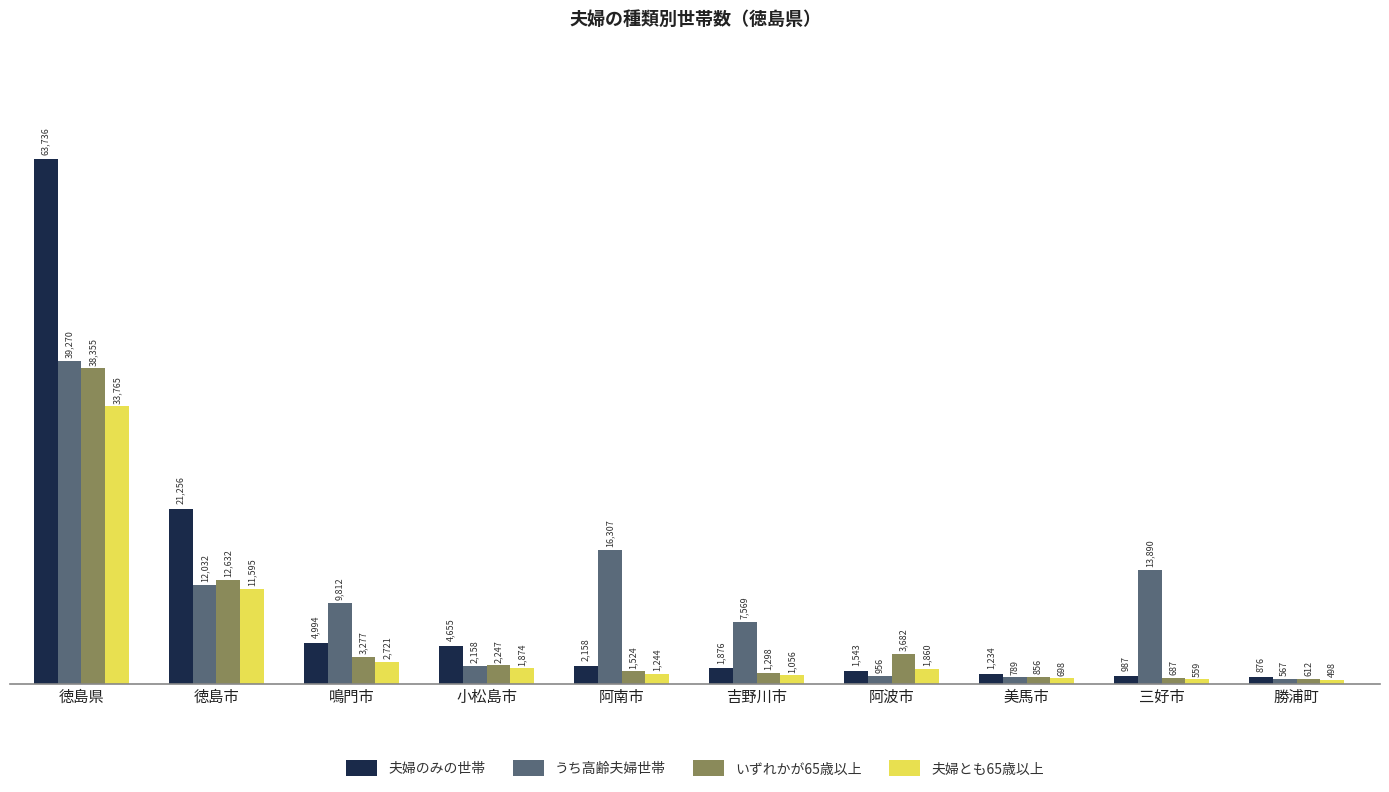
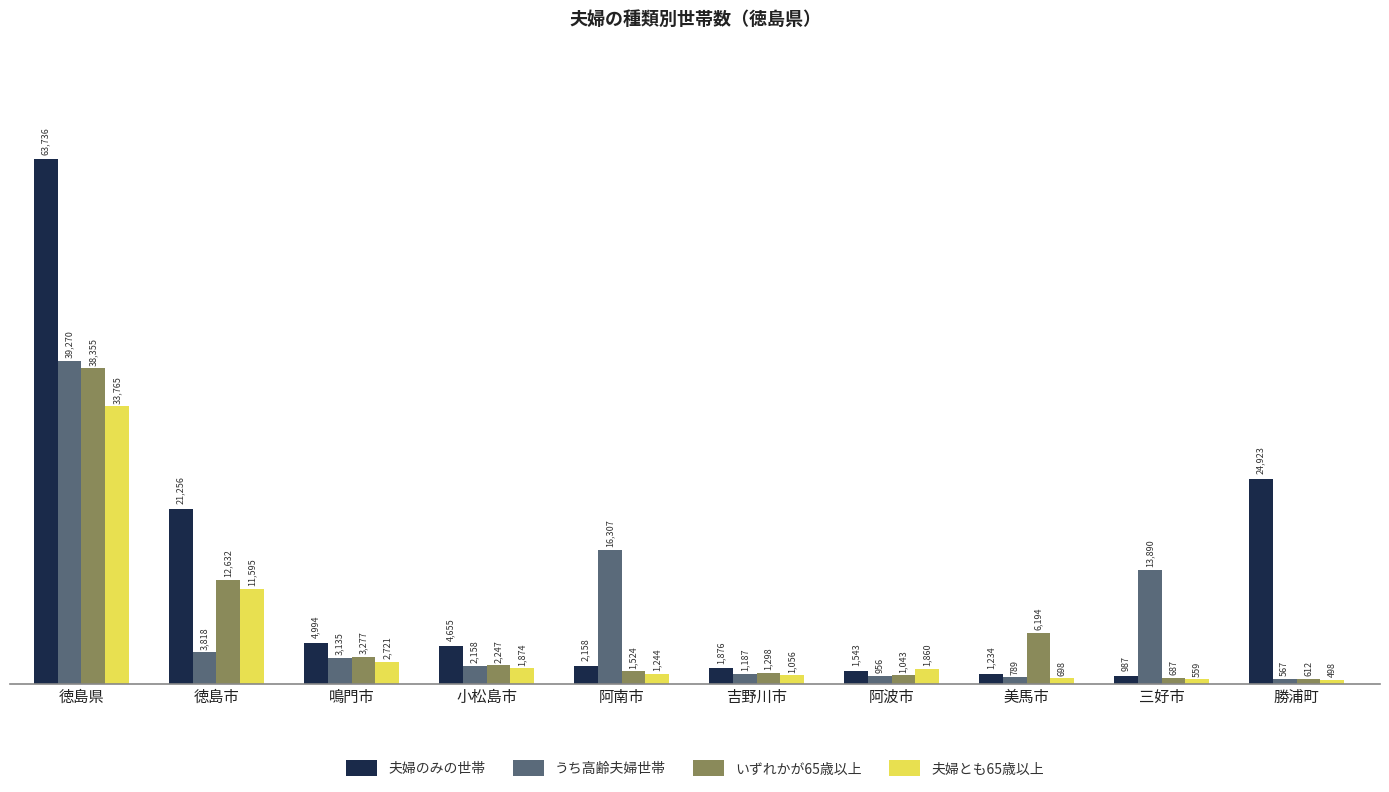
うち高齢夫婦世帯, 徳島市: 12,032 -> 3,818
うち高齢夫婦世帯, 鳴門市: 9,812 -> 3,135
うち高齢夫婦世帯, 吉野川市: 7,569 -> 1,187
いずれかが65歳以上, 阿波市: 3,682 -> 1,043
いずれかが65歳以上, 美馬市: 856 -> 6,194
夫婦のみの世帯, 勝浦町: 876 -> 24,923
